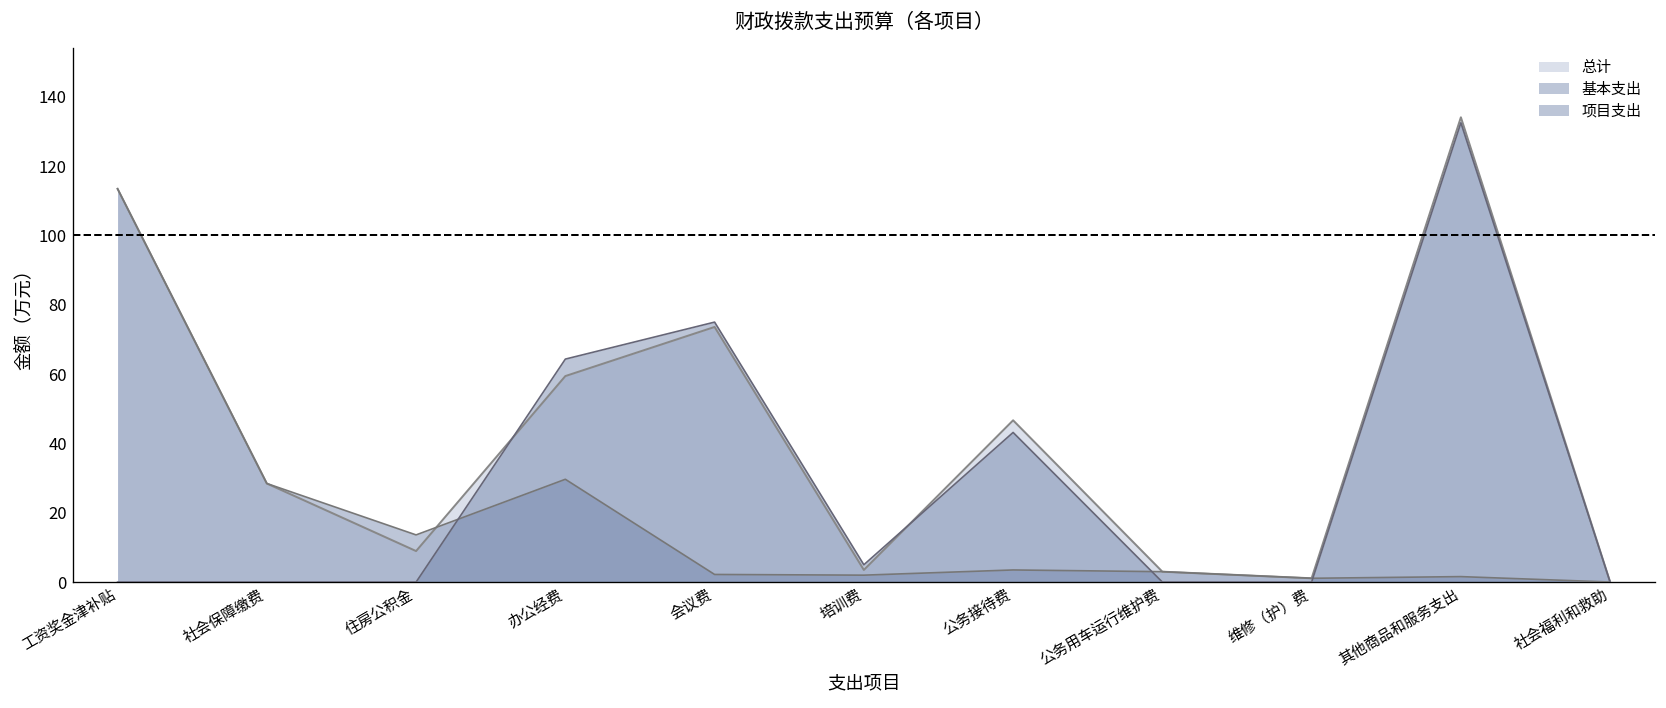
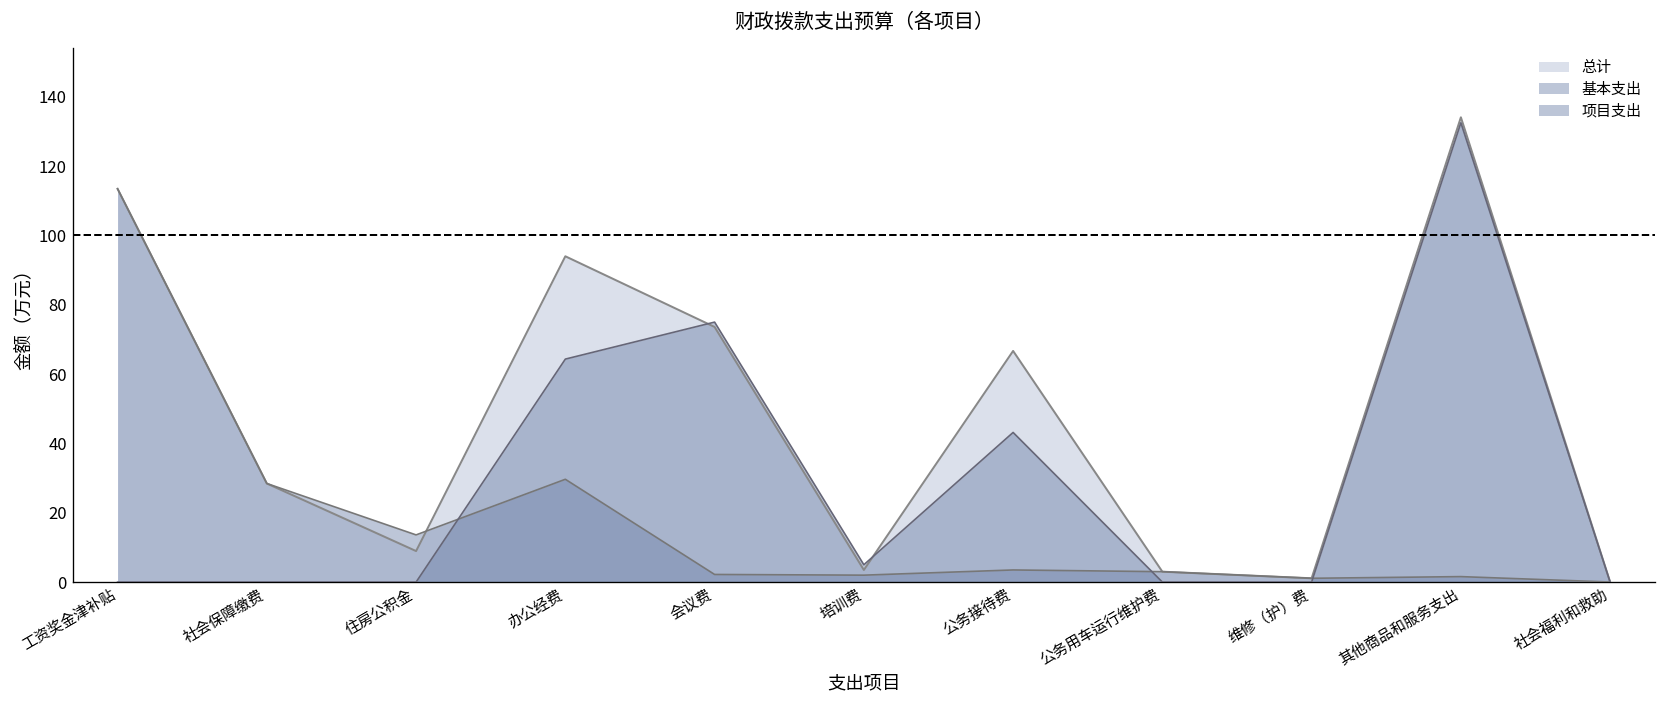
总计, 办公经费: 59 -> 94
总计, 公务接待费: 47 -> 67
